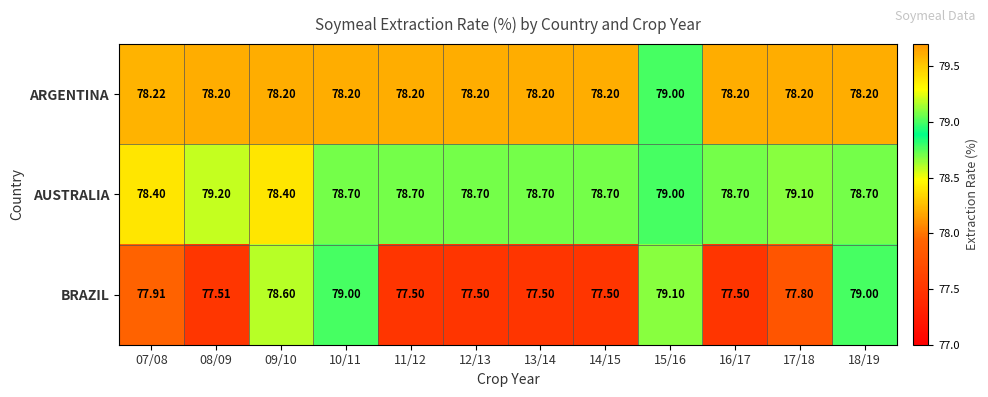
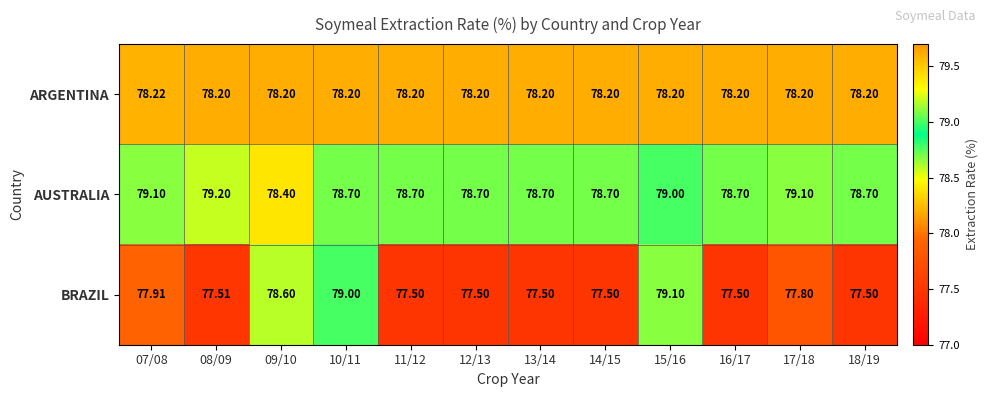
ARGENTINA, 15/16: 79.00 -> 78.20
AUSTRALIA, 07/08: 78.40 -> 79.10
BRAZIL, 18/19: 79.00 -> 77.50
